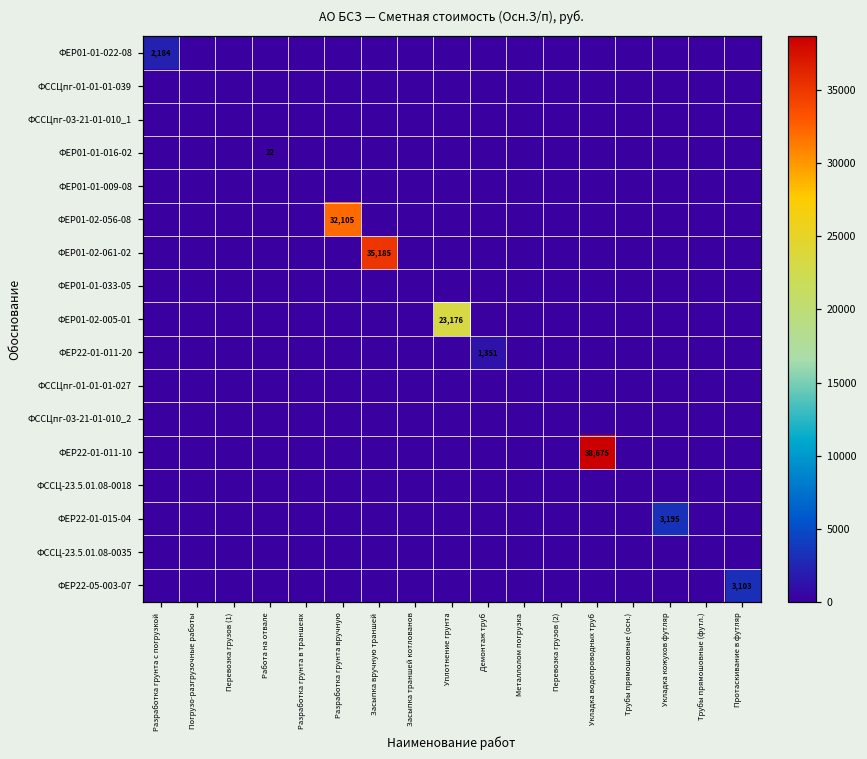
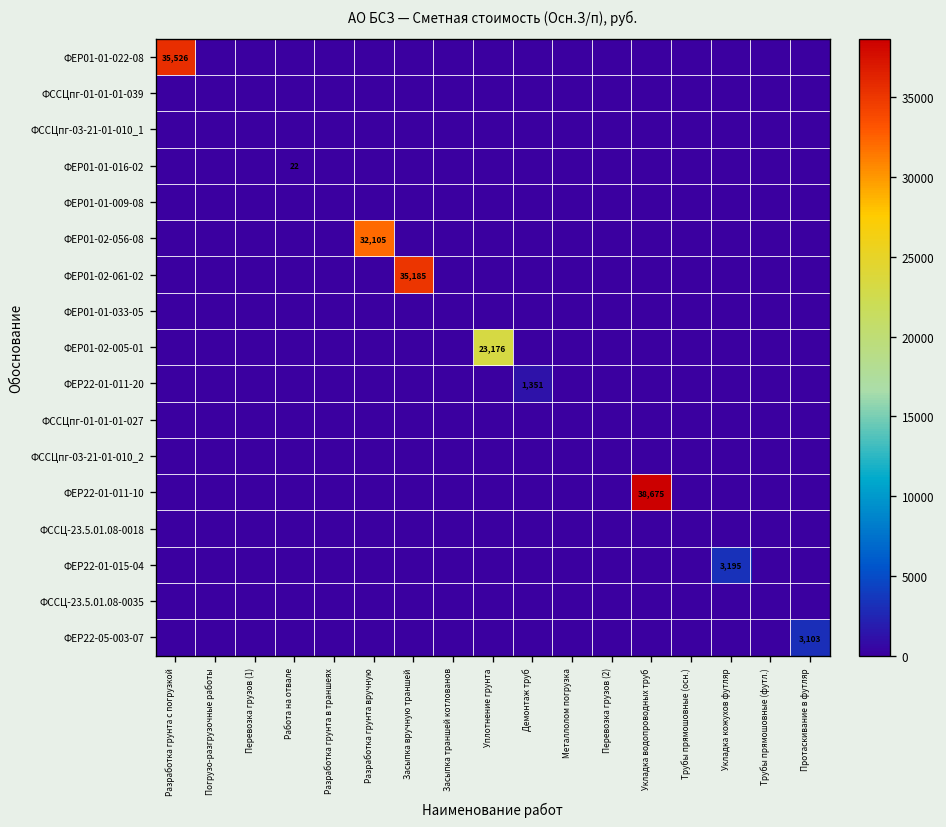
ФЕР01-01-022-08, Разработка грунта с погрузкой: 2,184 -> 35,526
